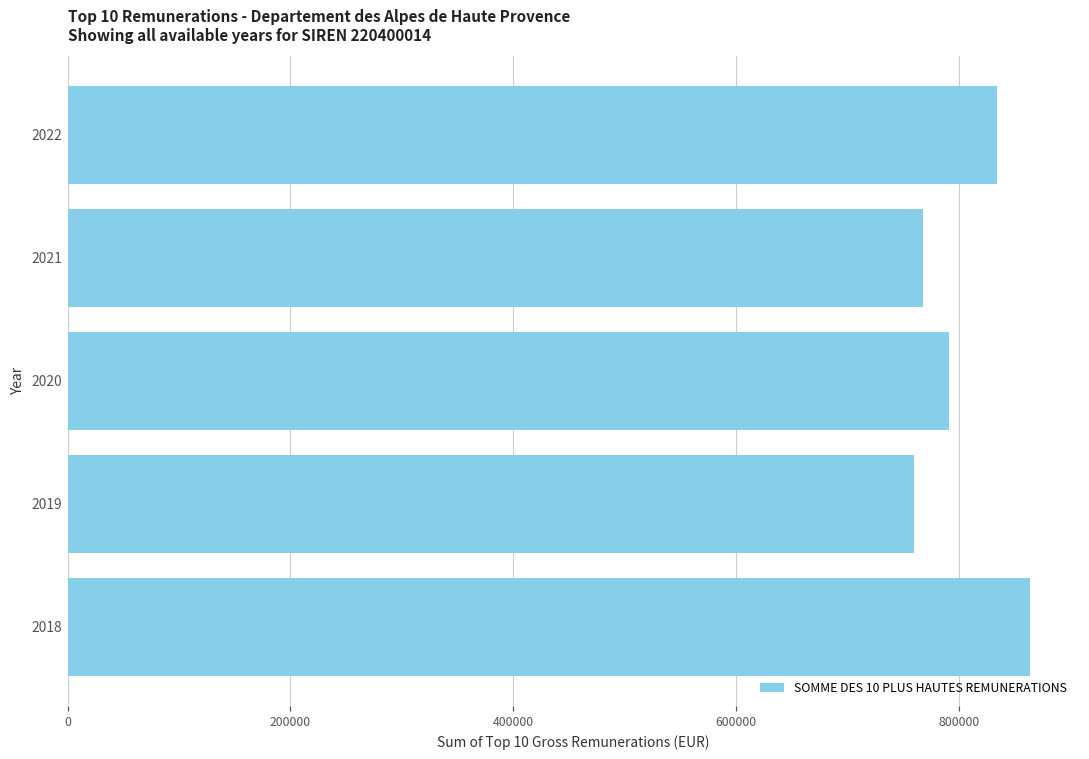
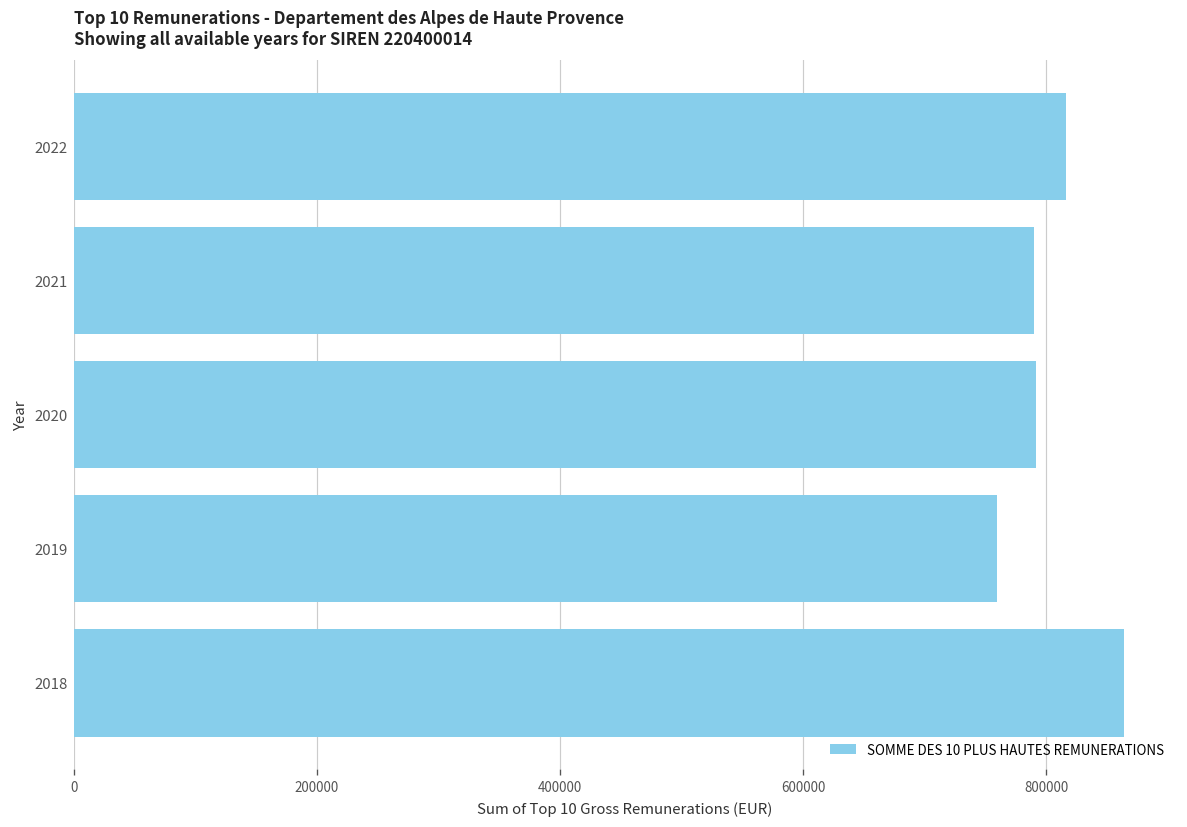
2022: 834000 -> 816000
2021: 768000 -> 790000
